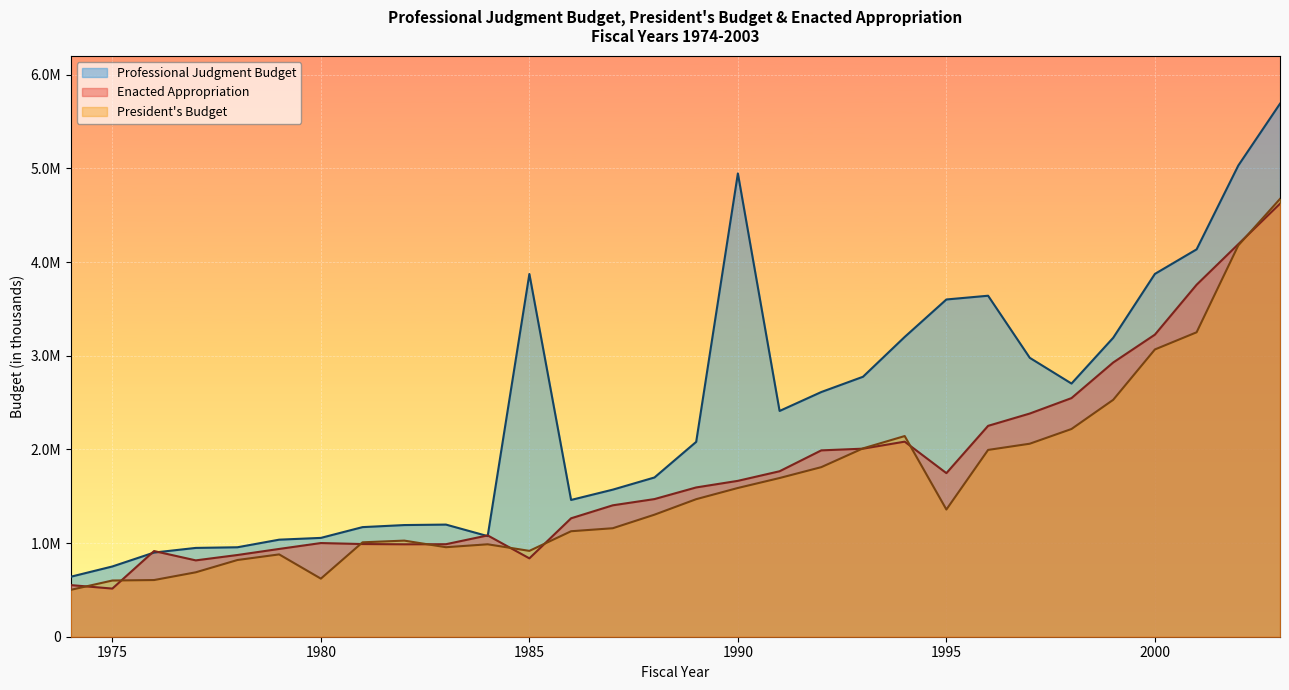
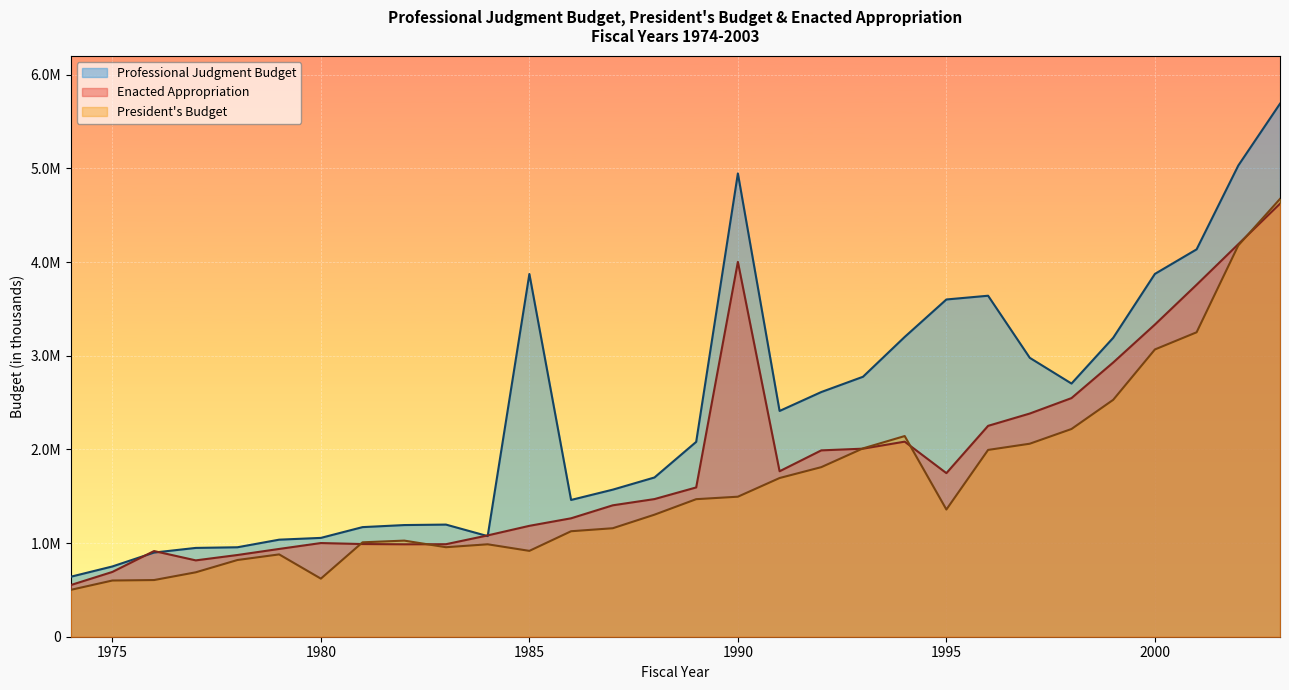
Enacted Appropriation, 1975: 500000 -> 700000
Enacted Appropriation, 1985: 800000 -> 1200000
Enacted Appropriation, 1990: 1700000 -> 4000000
President's Budget, 1990: 1600000 -> 1500000
Enacted Appropriation, 2000: 3200000 -> 3300000
